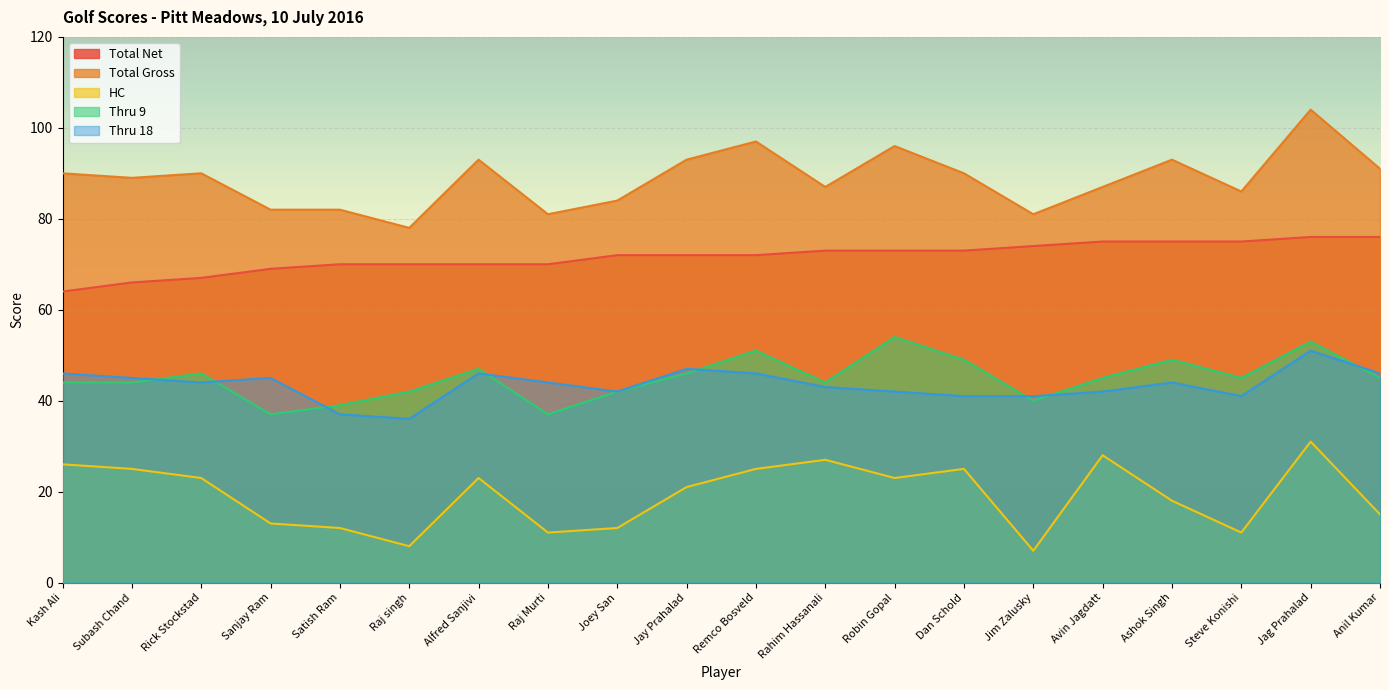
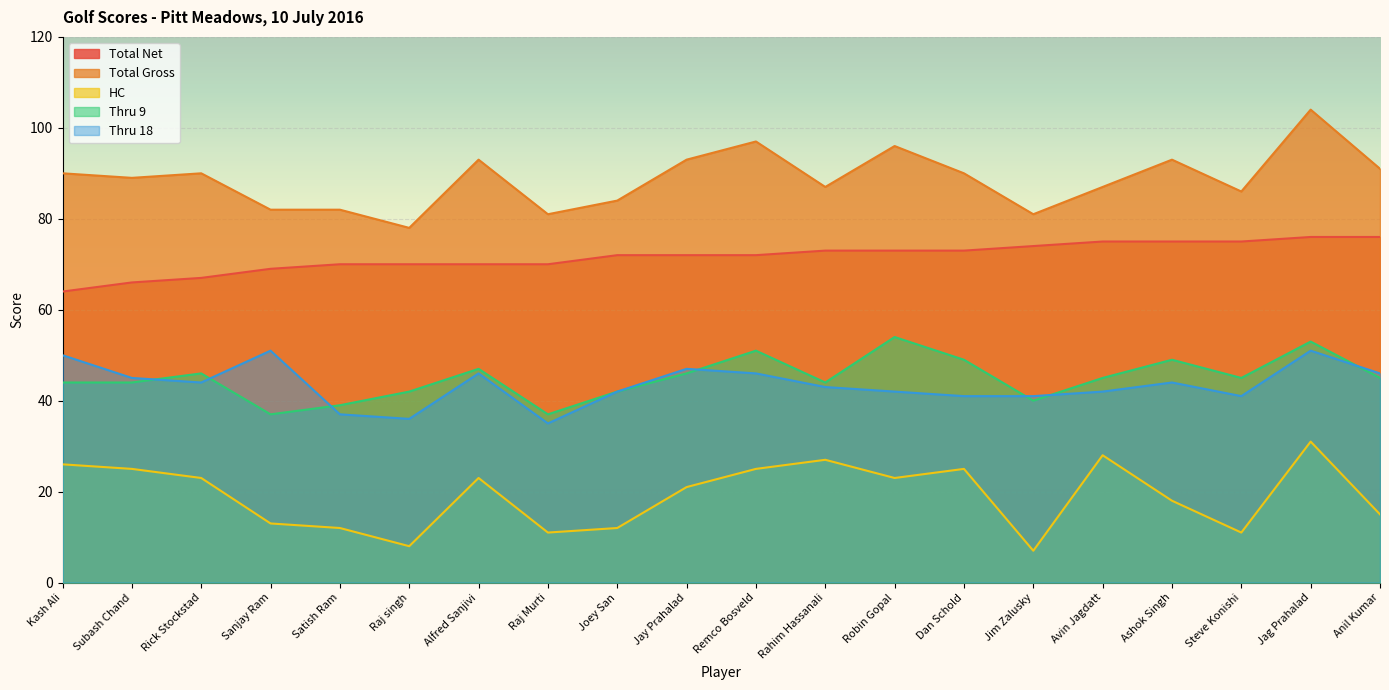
Thru 18, Kash Ali: 46 -> 50
Thru 18, Sanjay Ram: 45 -> 51
Thru 18, Raj Murti: 44 -> 35
